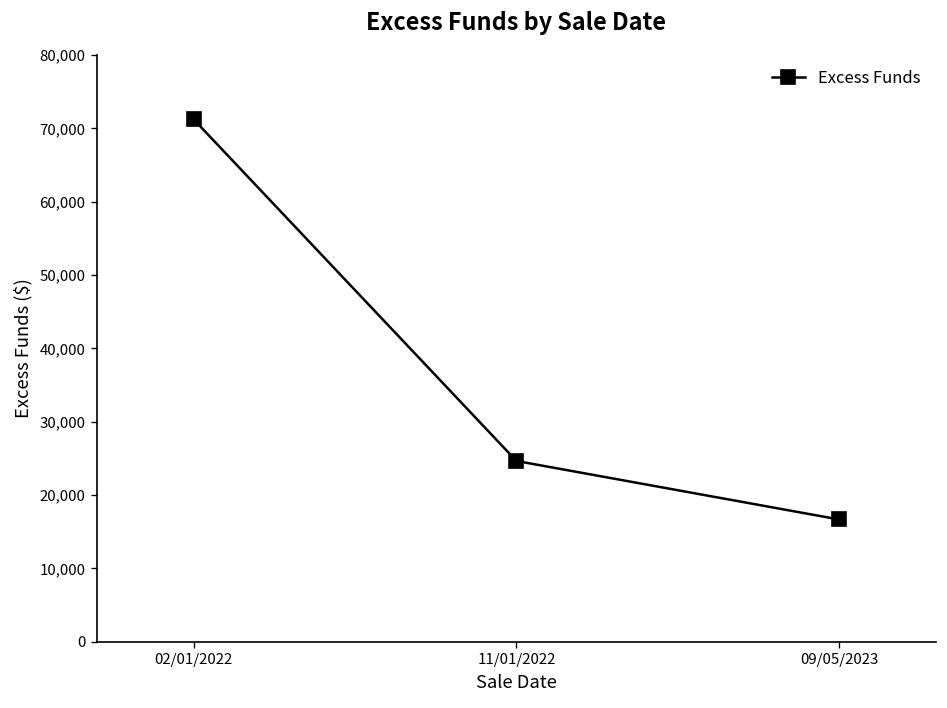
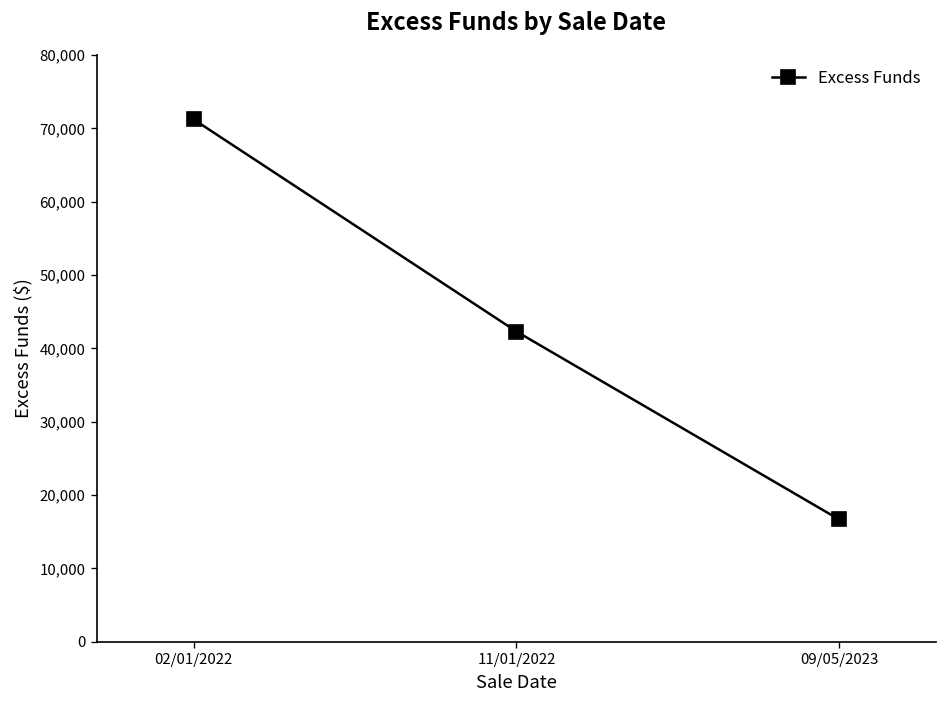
11/01/2022: 25,000 -> 42,000
